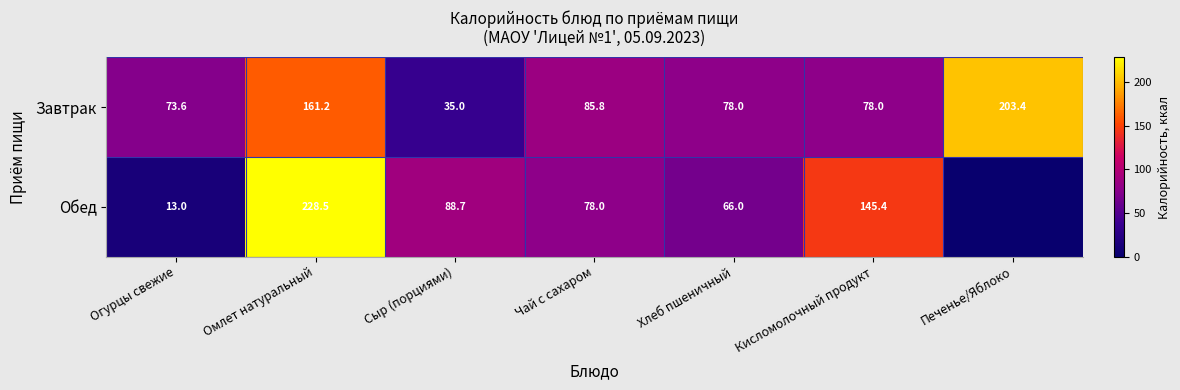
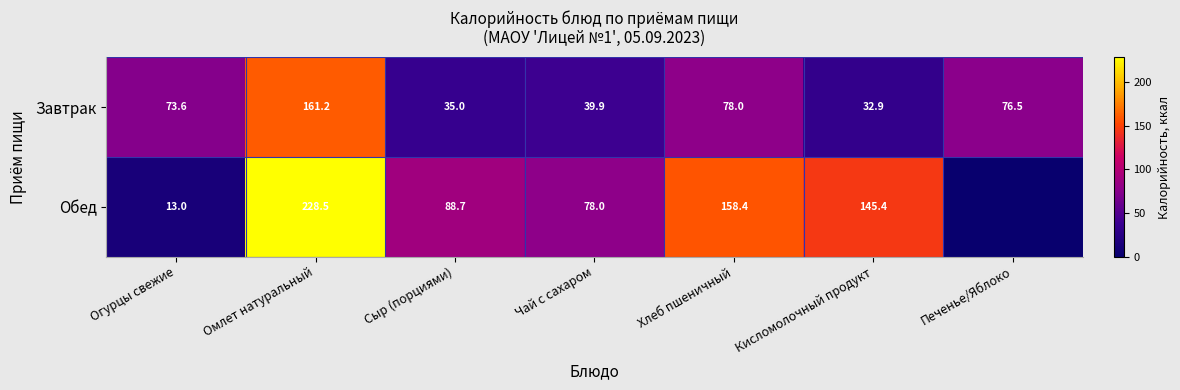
Завтрак, Чай с сахаром: 85.8 -> 39.9
Завтрак, Кисломолочный продукт: 78.0 -> 32.9
Завтрак, Печенье/Яблоко: 203.4 -> 76.5
Обед, Хлеб пшеничный: 66.0 -> 158.4
